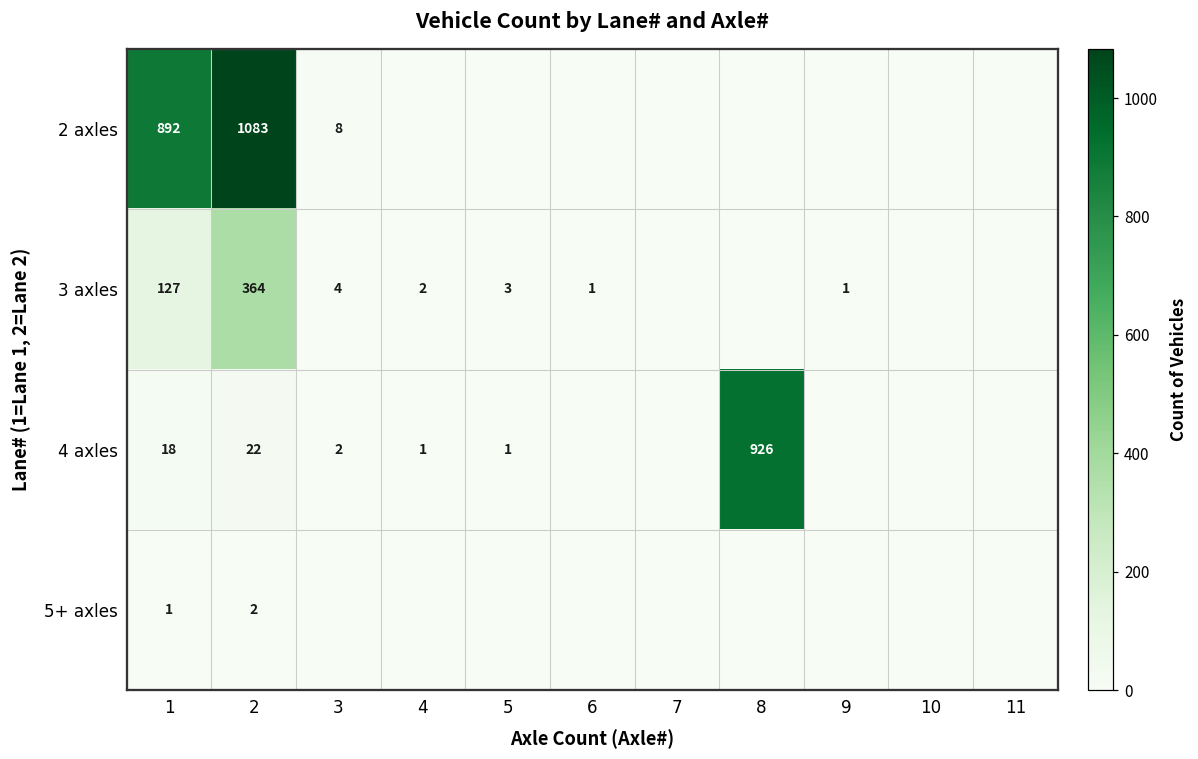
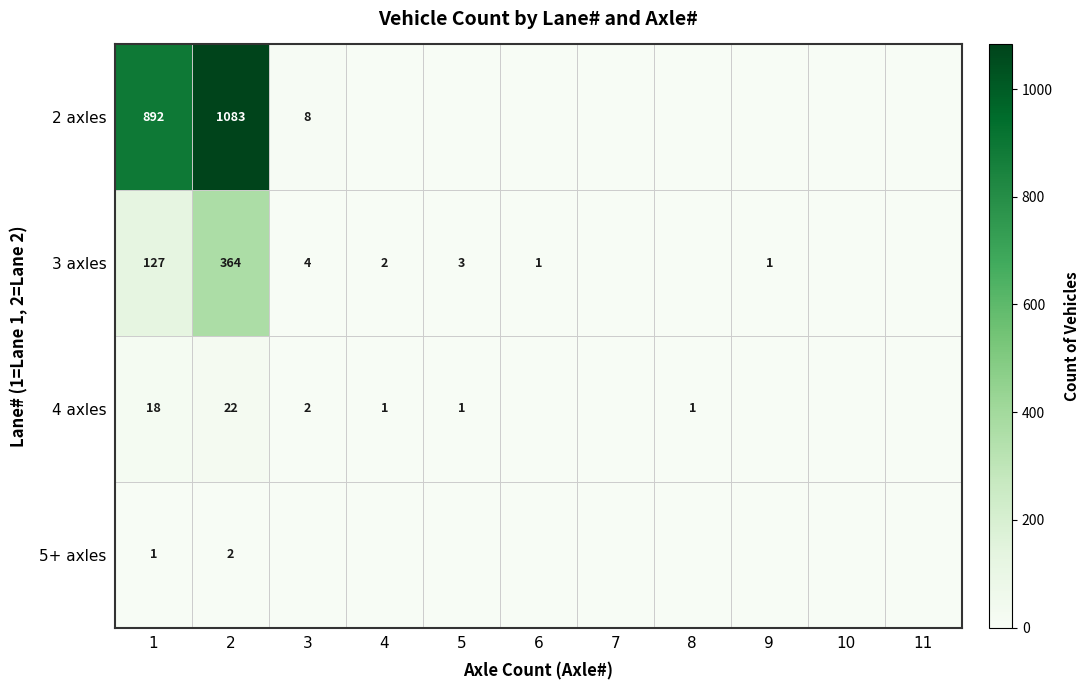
4 axles, 8: 926 -> 1
